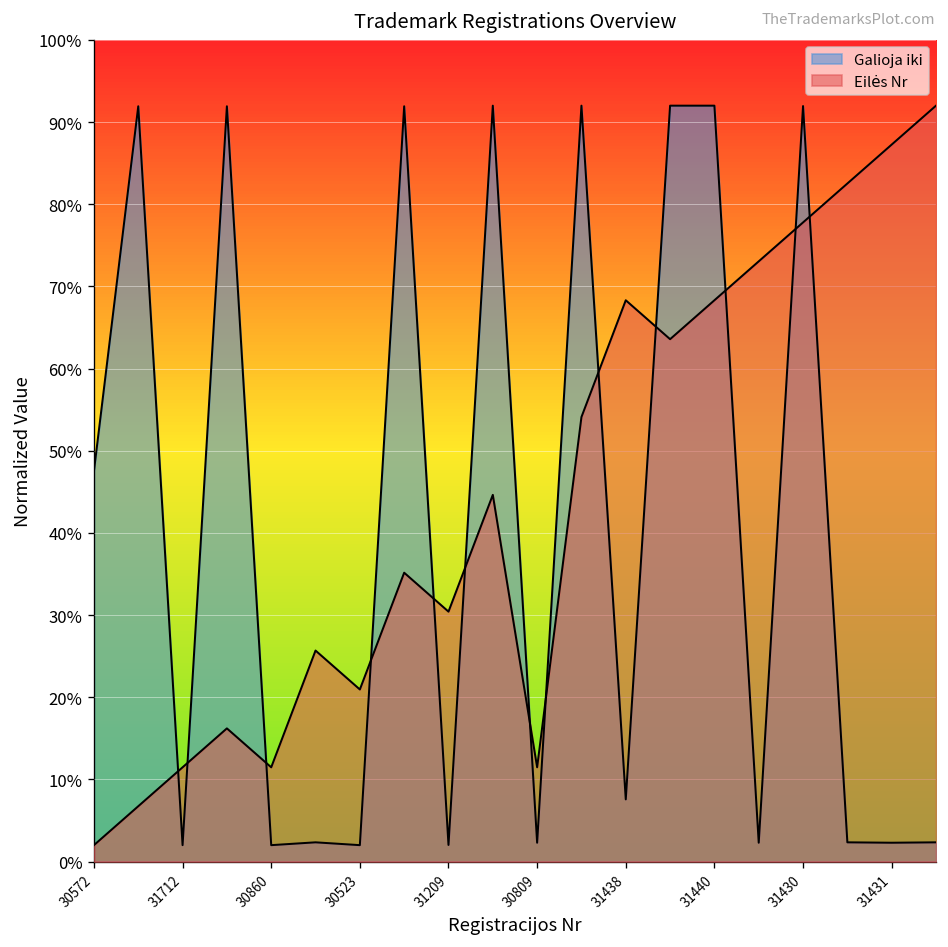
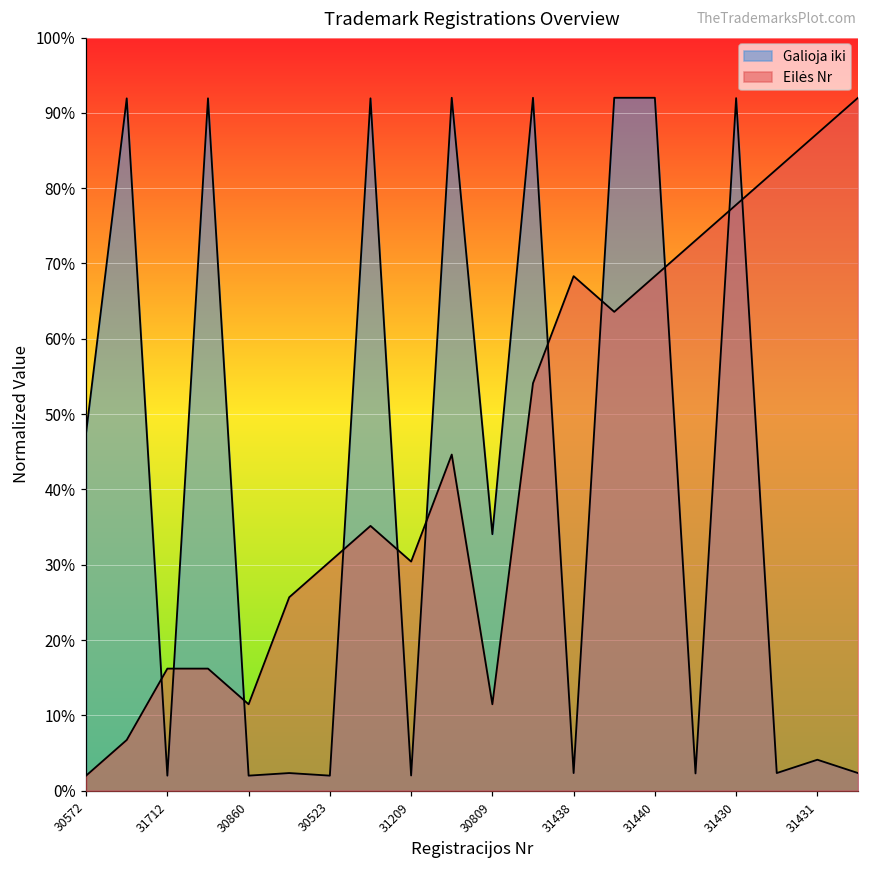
Eilės Nr, 31712: 11% -> 16%
Eilės Nr, 30523: 21% -> 30%
Galioja iki, 30809: 2% -> 34%
Galioja iki, 31438: 8% -> 2%
Galioja iki, 31431: 2% -> 4%
